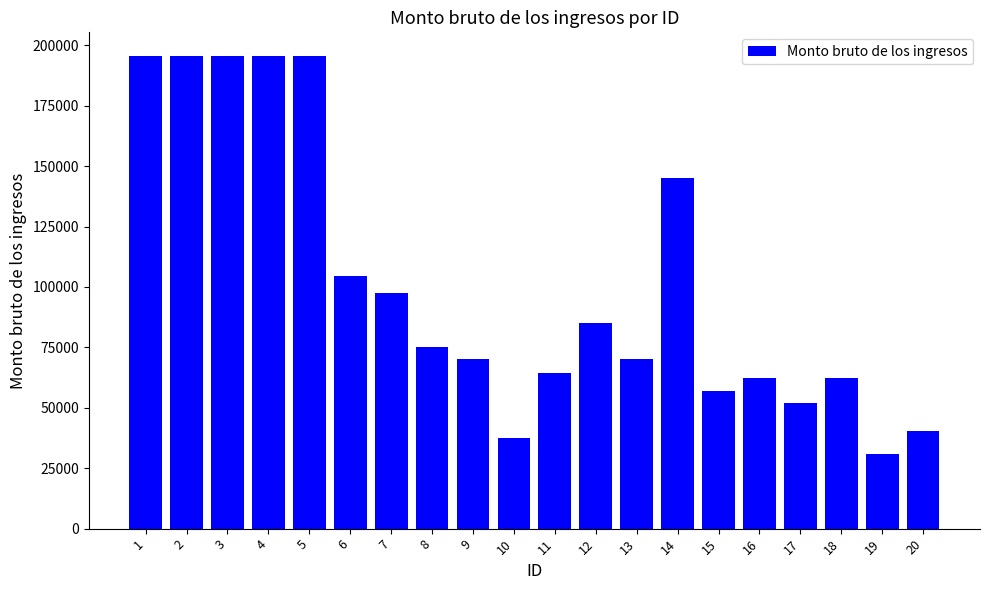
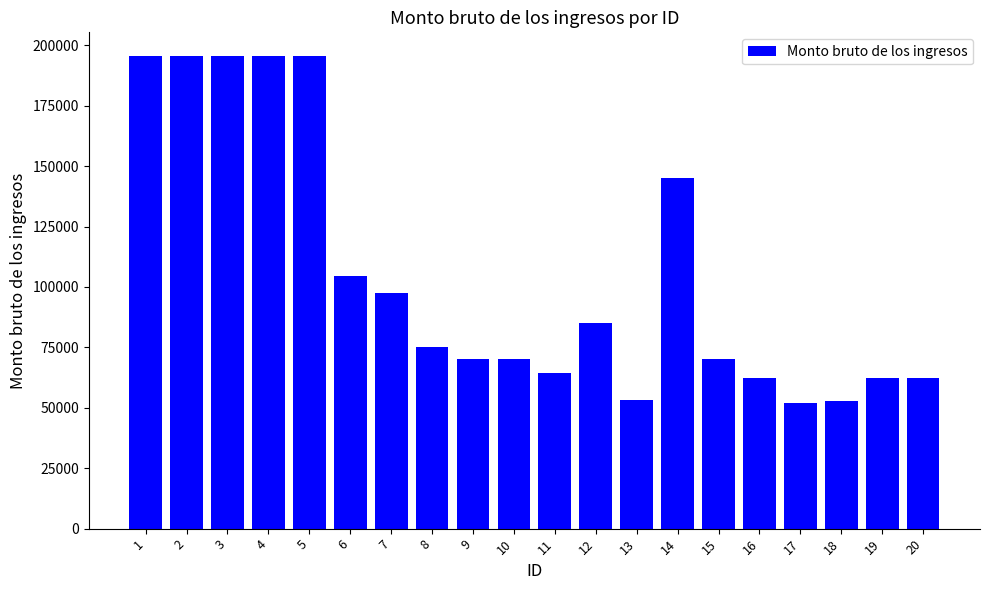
10: 37000 -> 70000
13: 70000 -> 53000
15: 57000 -> 70000
18: 62000 -> 53000
19: 31000 -> 62000
20: 40000 -> 62000
